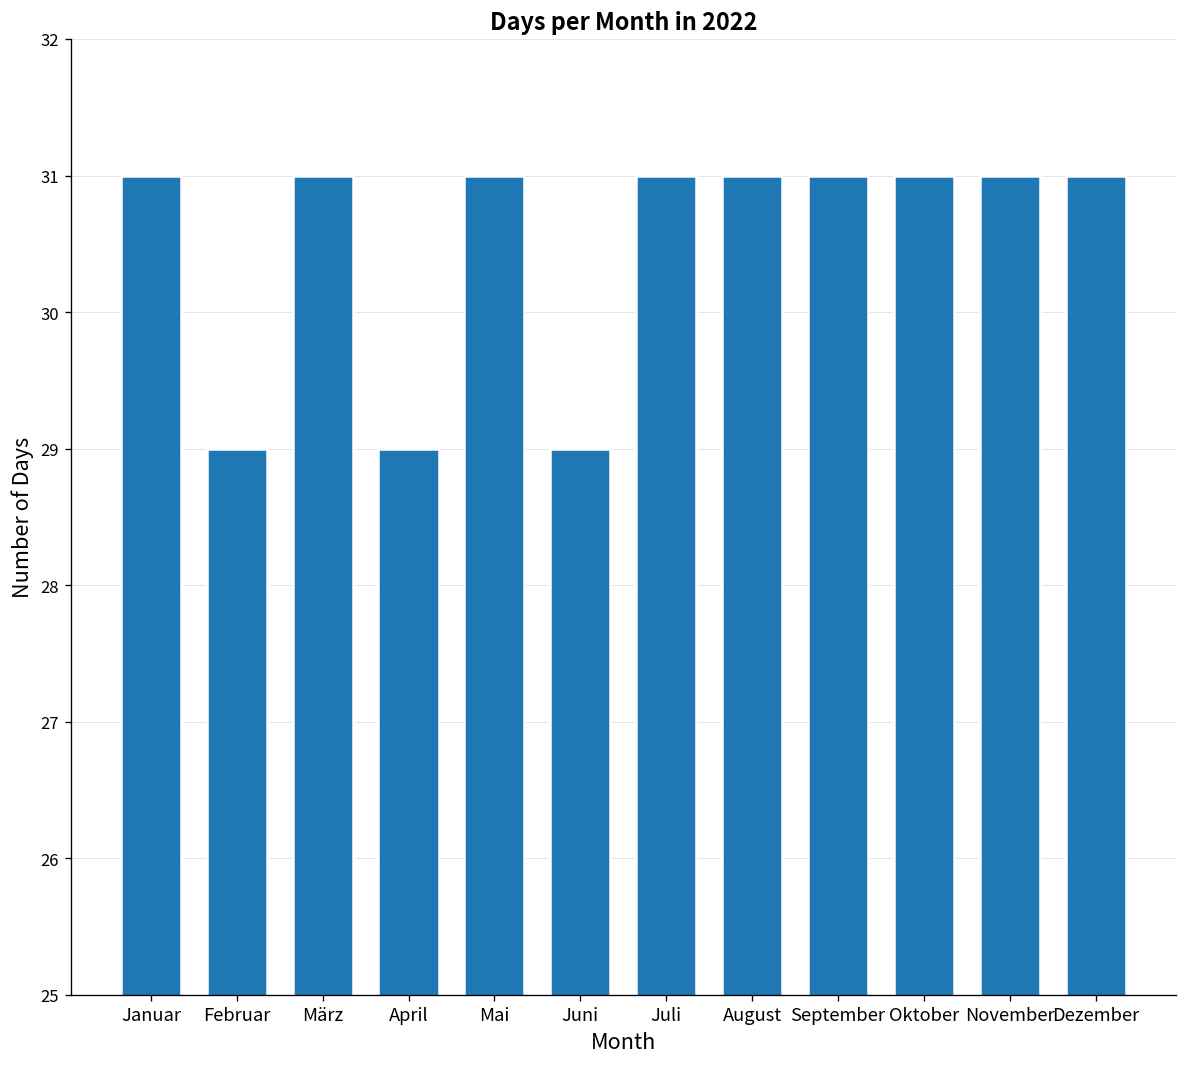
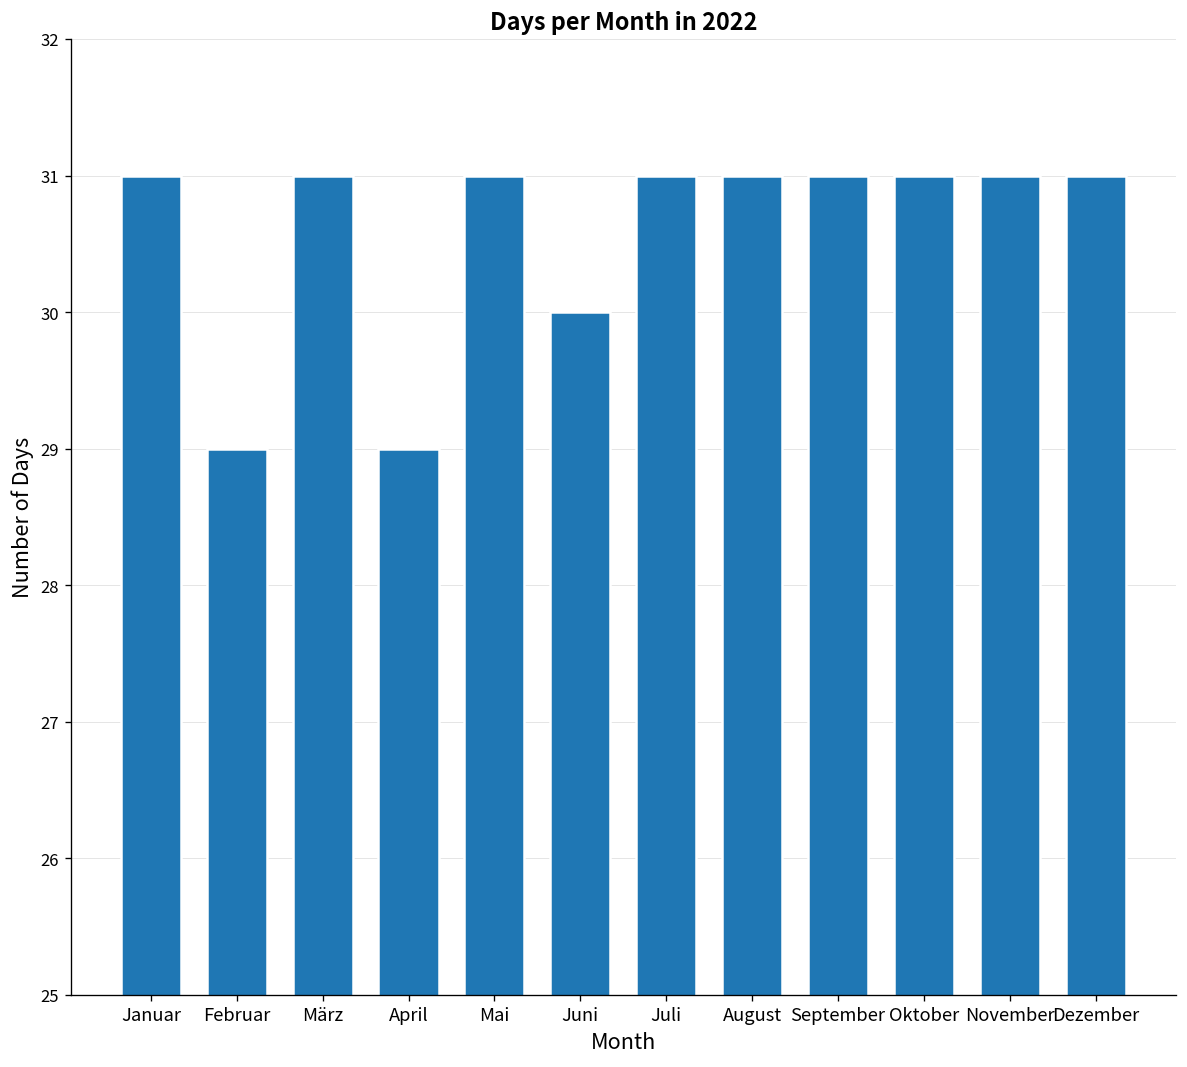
Juni: 29 -> 30
